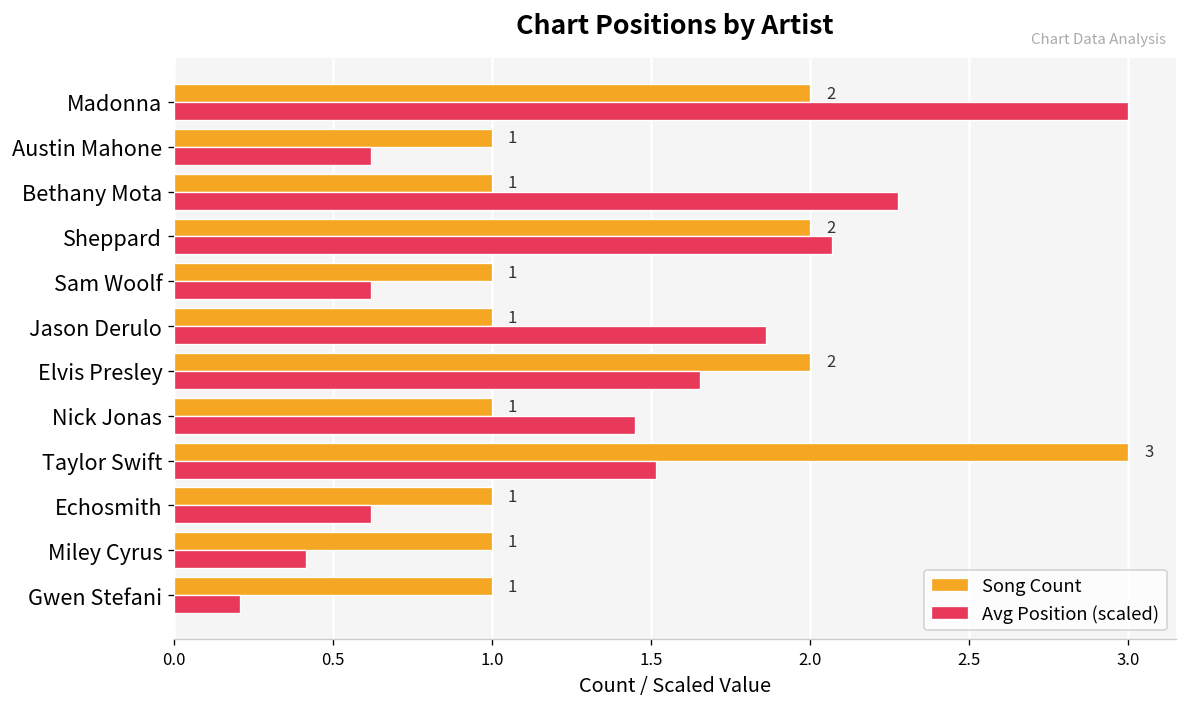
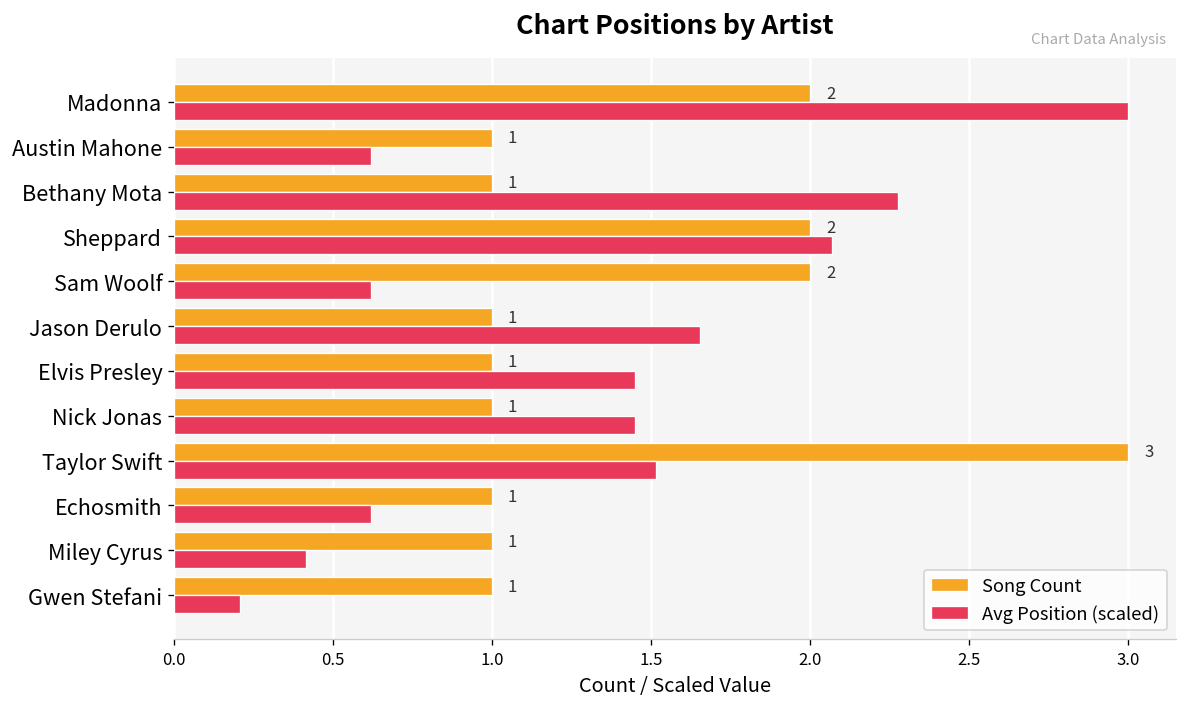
Song Count, Sam Woolf: 1 -> 2
Avg Position (scaled), Jason Derulo: 1.86 -> 1.66
Song Count, Elvis Presley: 2 -> 1
Avg Position (scaled), Elvis Presley: 1.66 -> 1.45
